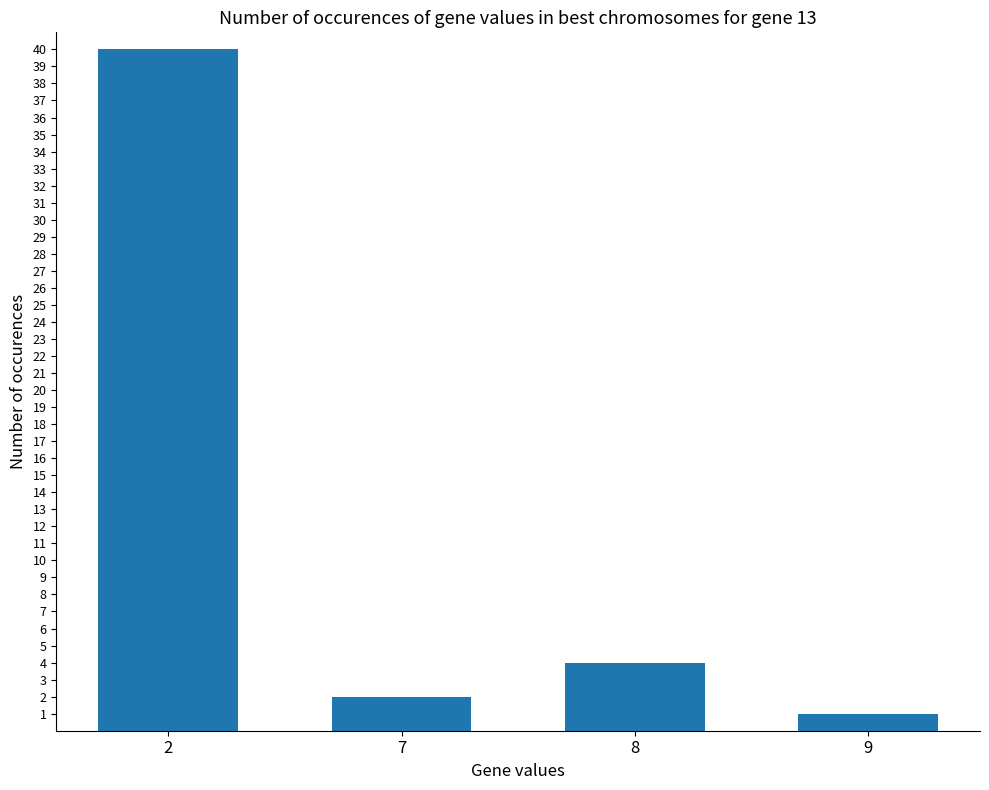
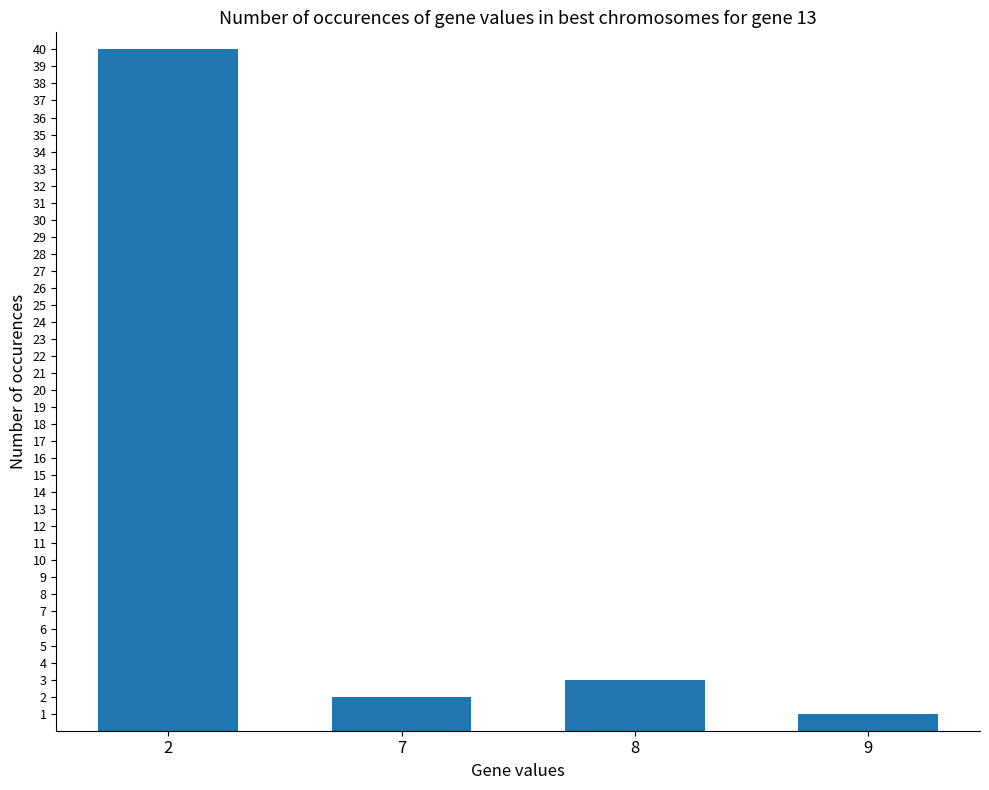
8: 4 -> 3
